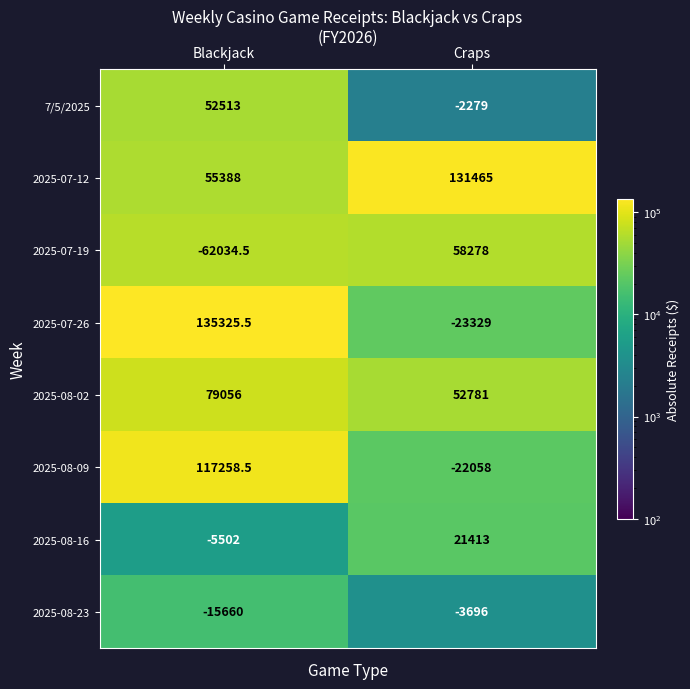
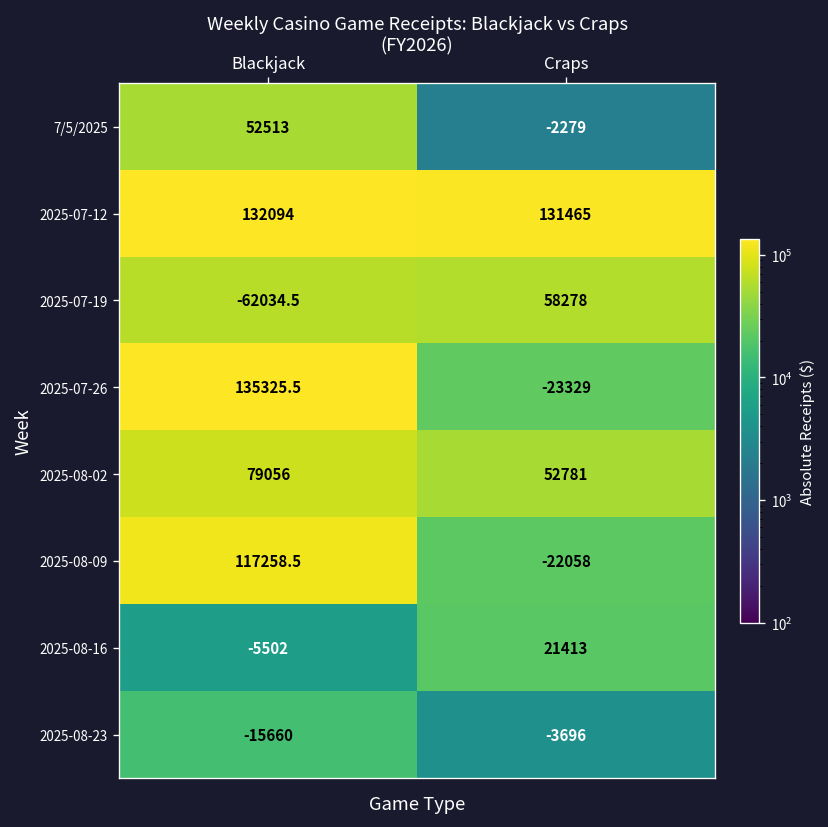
2025-07-12, Blackjack: 55388 -> 132094
